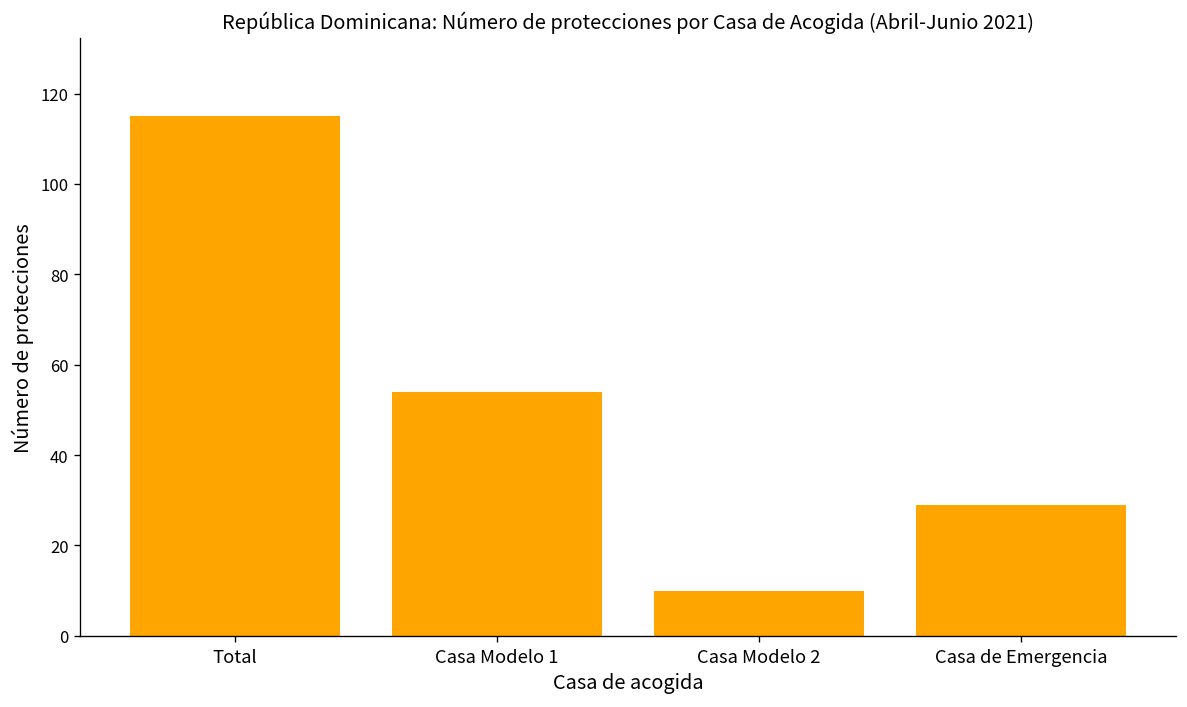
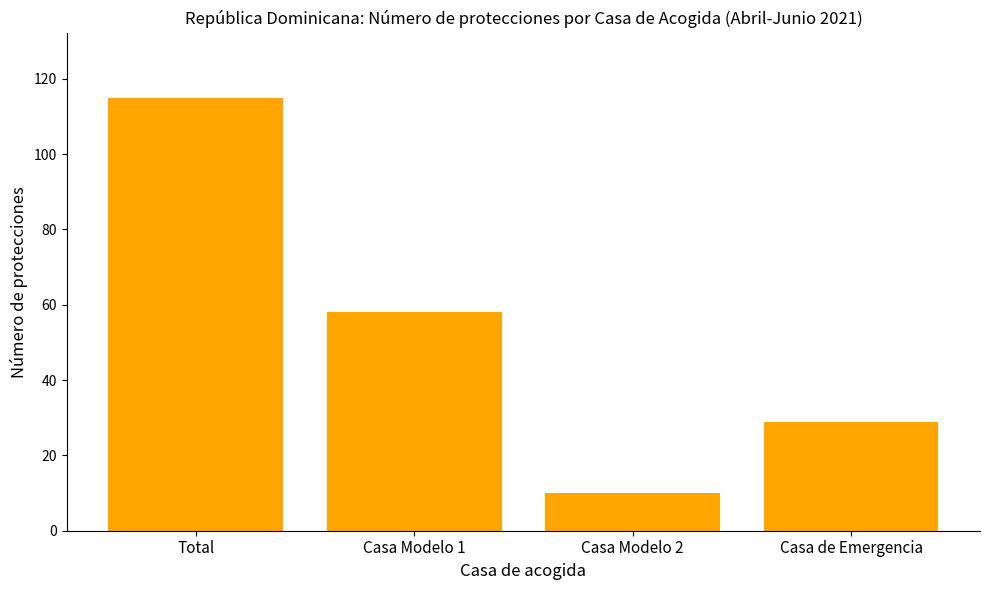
Casa Modelo 1: 54 -> 58
